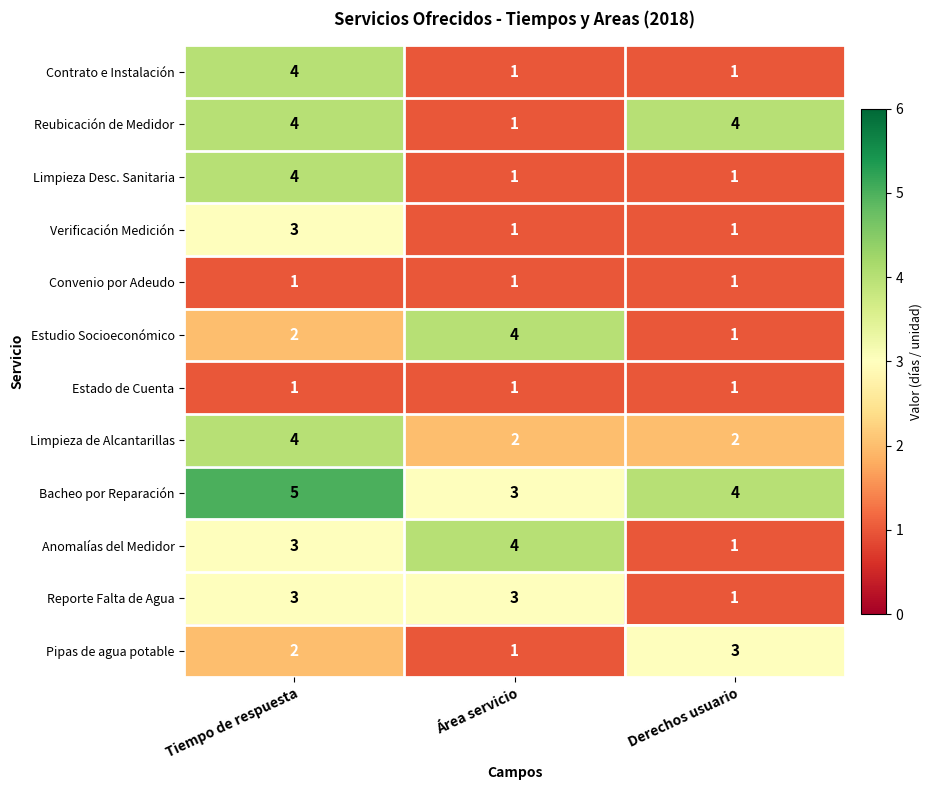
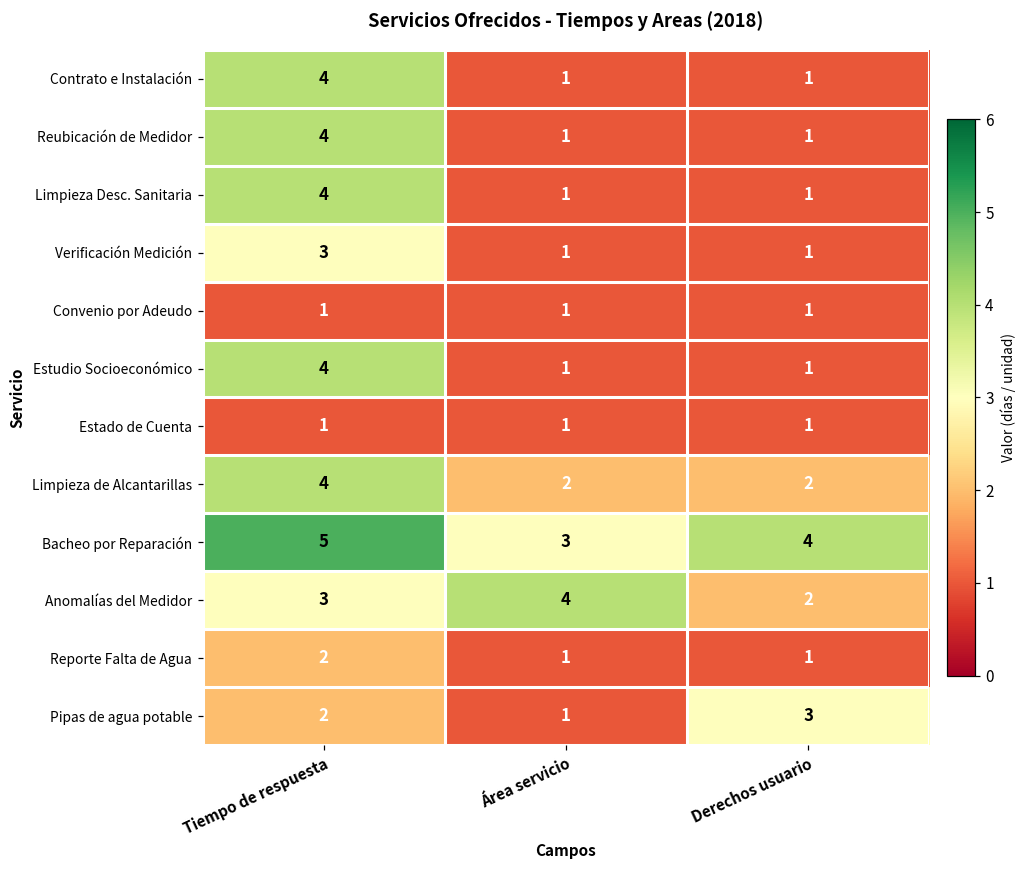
Reubicación de Medidor, Derechos usuario: 4 -> 1
Estudio Socioeconómico, Tiempo de respuesta: 2 -> 4
Estudio Socioeconómico, Área servicio: 4 -> 1
Anomalías del Medidor, Derechos usuario: 1 -> 2
Reporte Falta de Agua, Tiempo de respuesta: 3 -> 2
Reporte Falta de Agua, Área servicio: 3 -> 1
